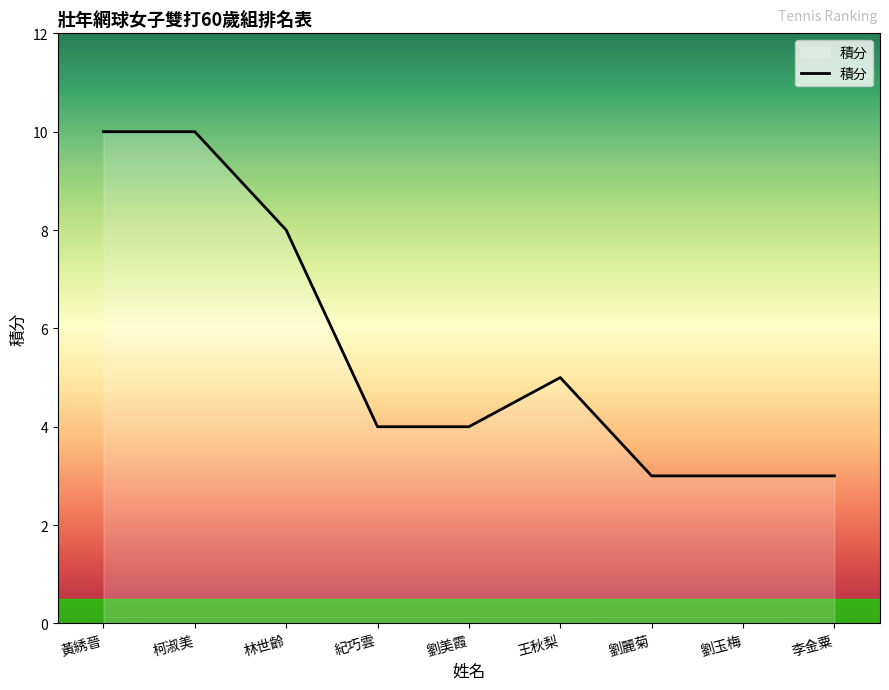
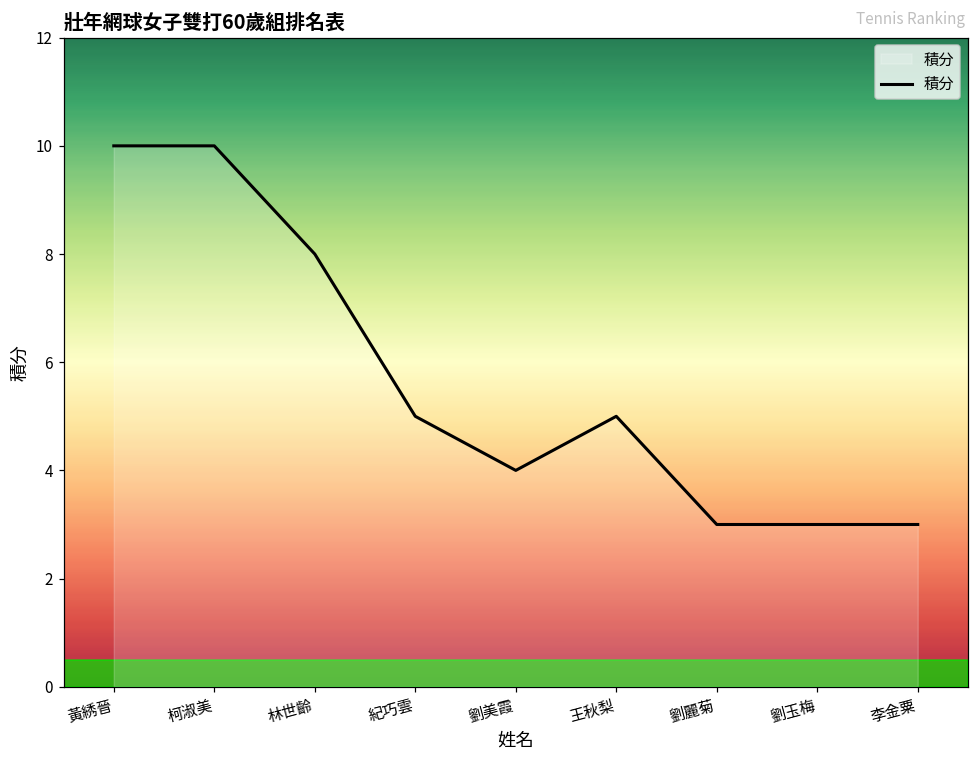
紀巧雲: 4 -> 5
